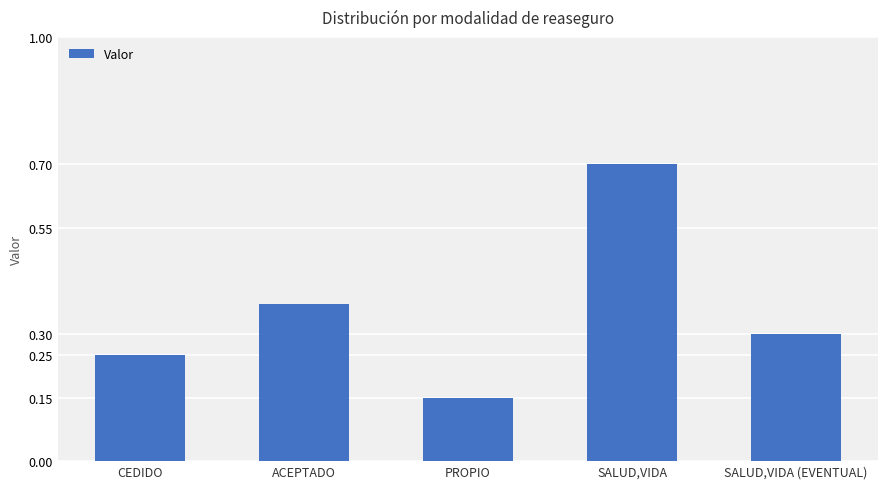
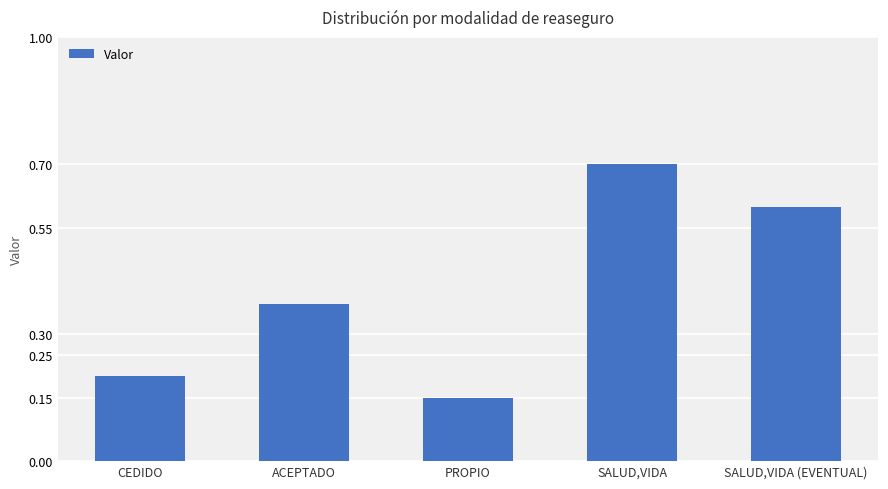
CEDIDO: 0.25 -> 0.20
SALUD,VIDA (EVENTUAL): 0.3 -> 0.6
